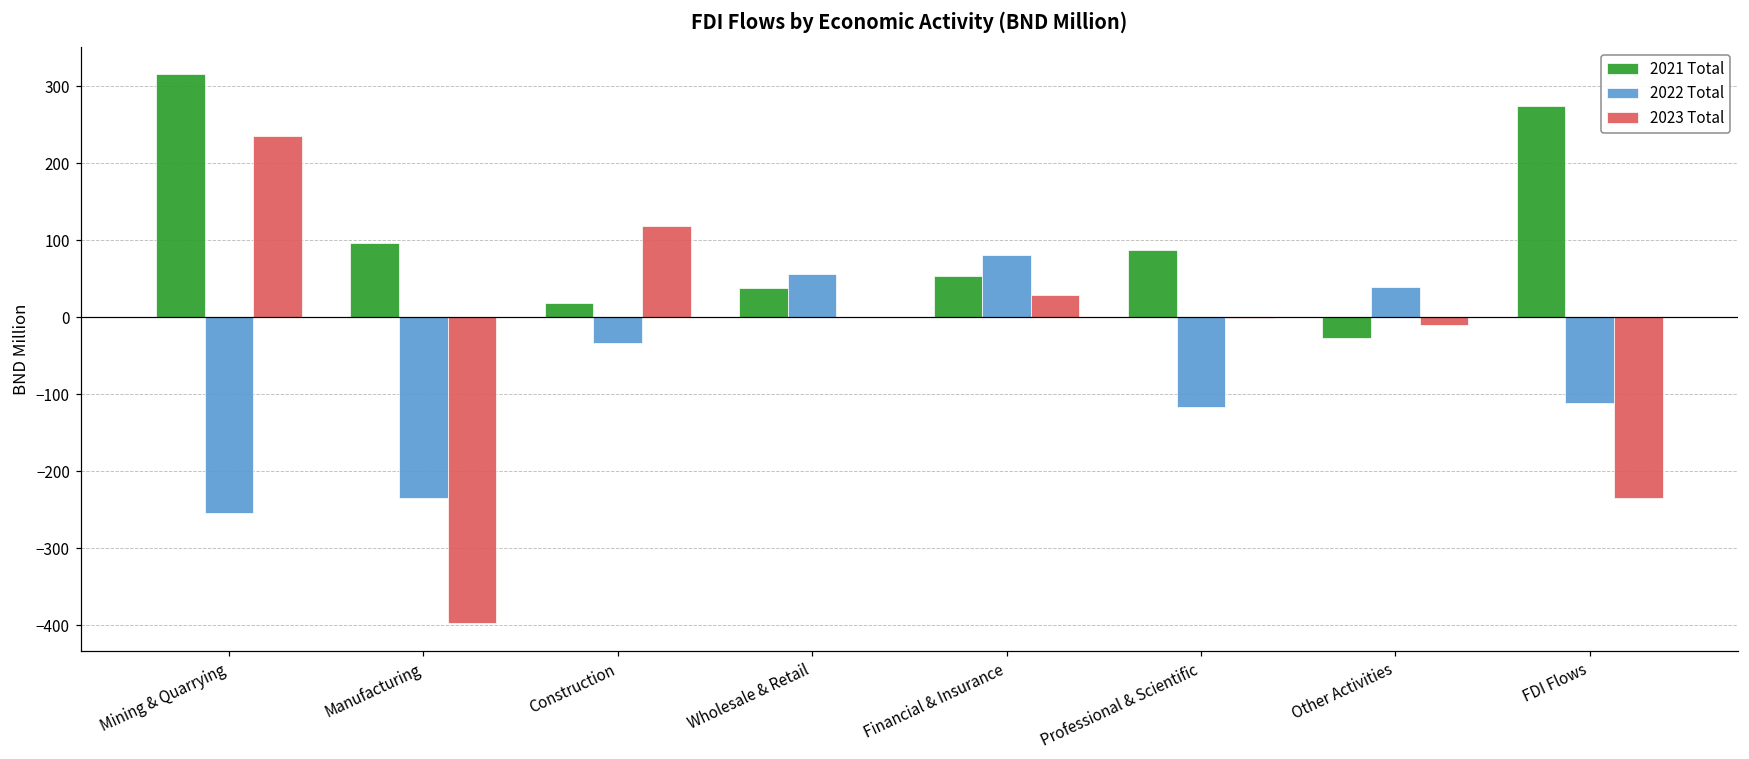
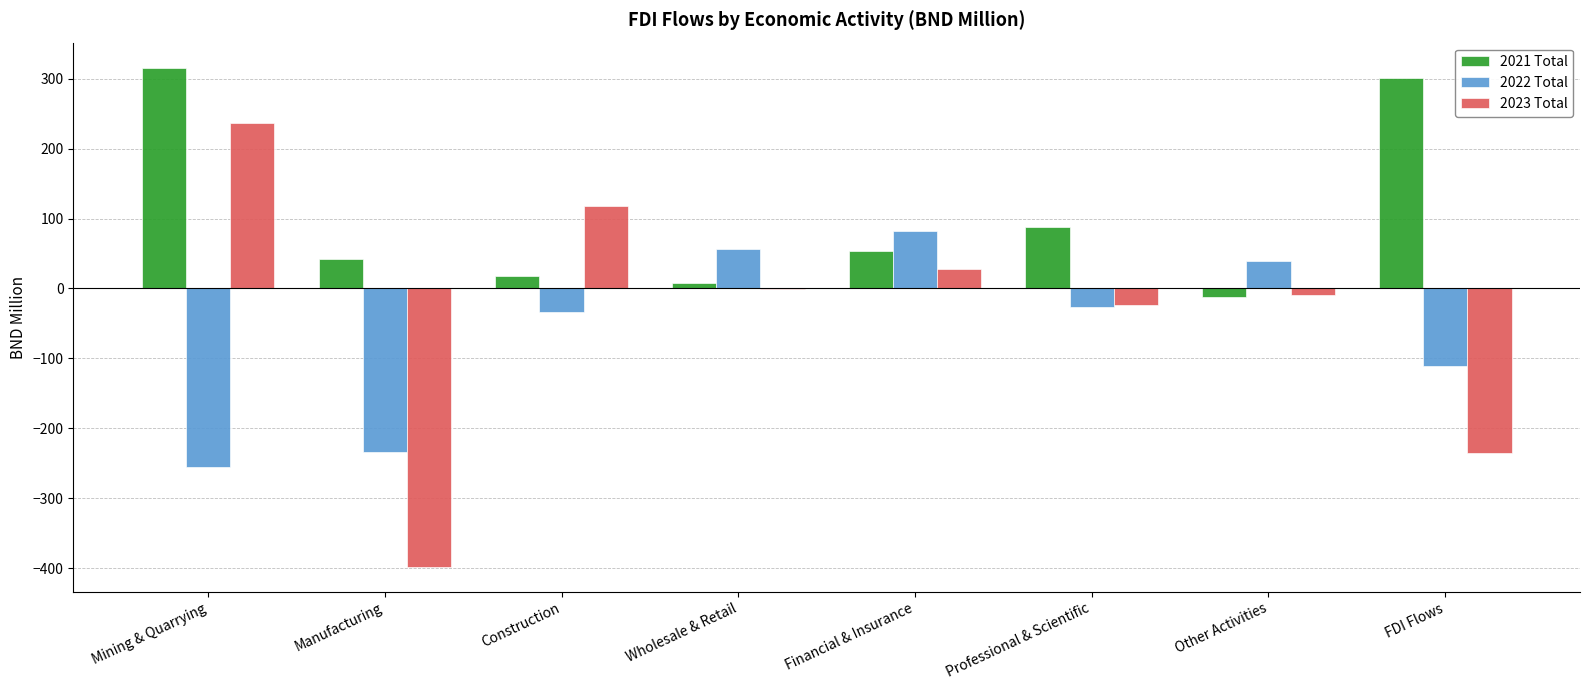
2021 Total, Manufacturing: 100 -> 40
2021 Total, Wholesale & Retail: 40 -> 10
2022 Total, Professional & Scientific: -120 -> -30
2023 Total, Professional & Scientific: 0 -> -20
2021 Total, Other Activities: -30 -> -10
2021 Total, FDI Flows: 280 -> 300
